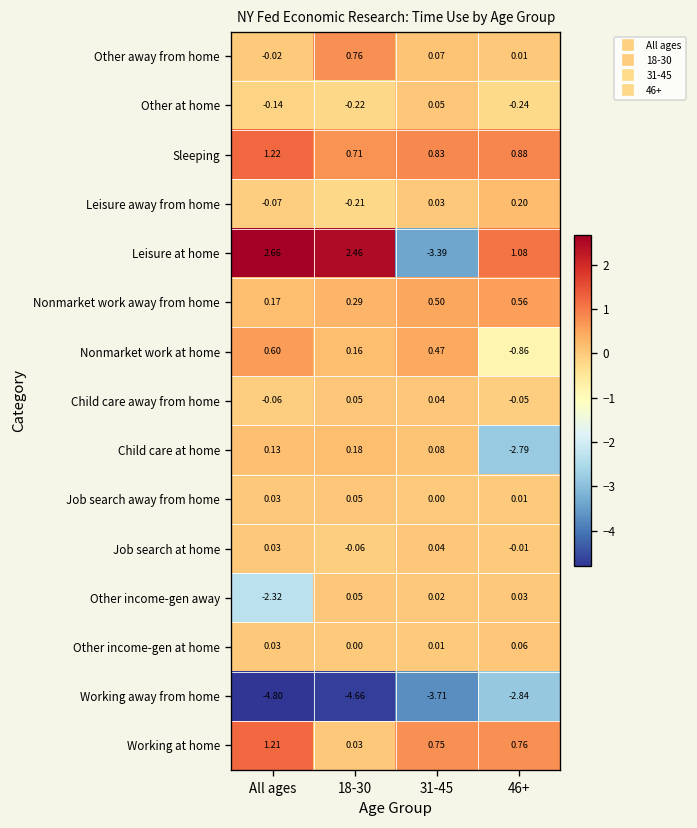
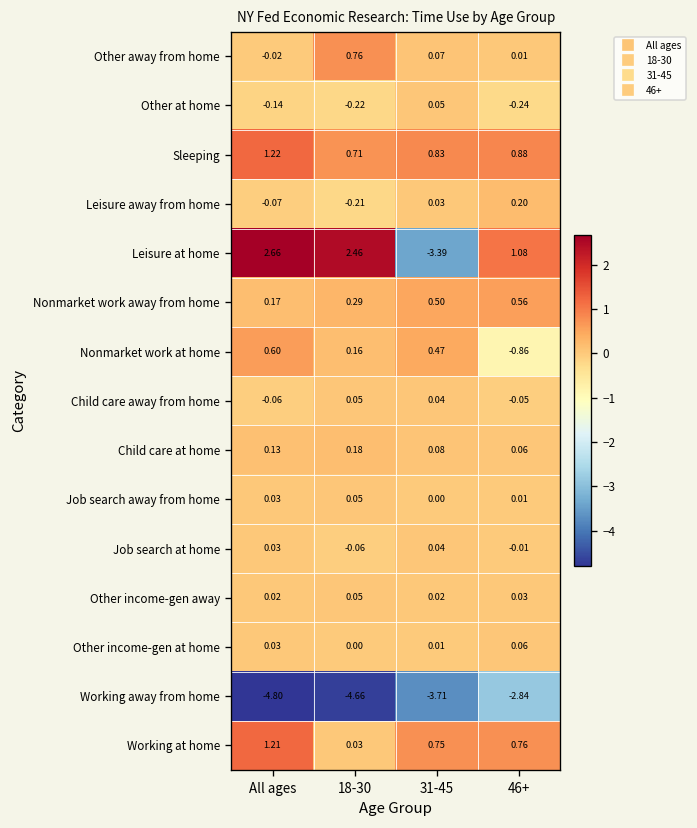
Child care at home, 46+: -2.79 -> 0.06
Other income-gen away, All ages: -2.32 -> 0.02
